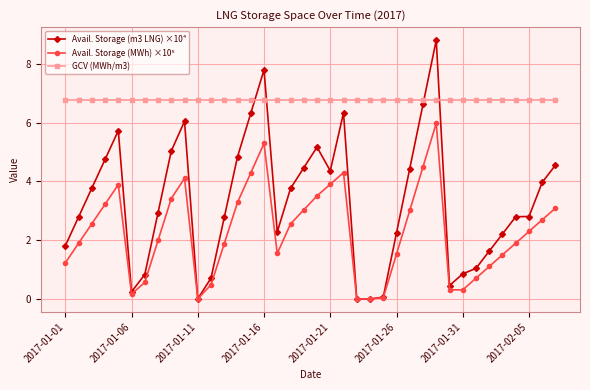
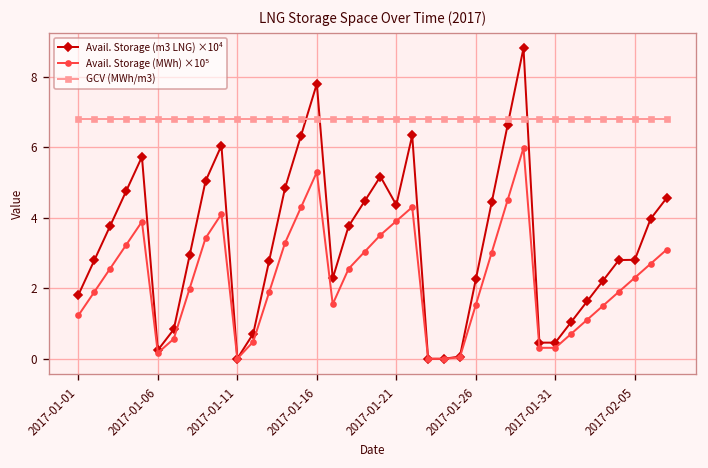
Avail. Storage (m3 LNG) ×10⁴, 2017-01-31: 0.9 -> 0.5
